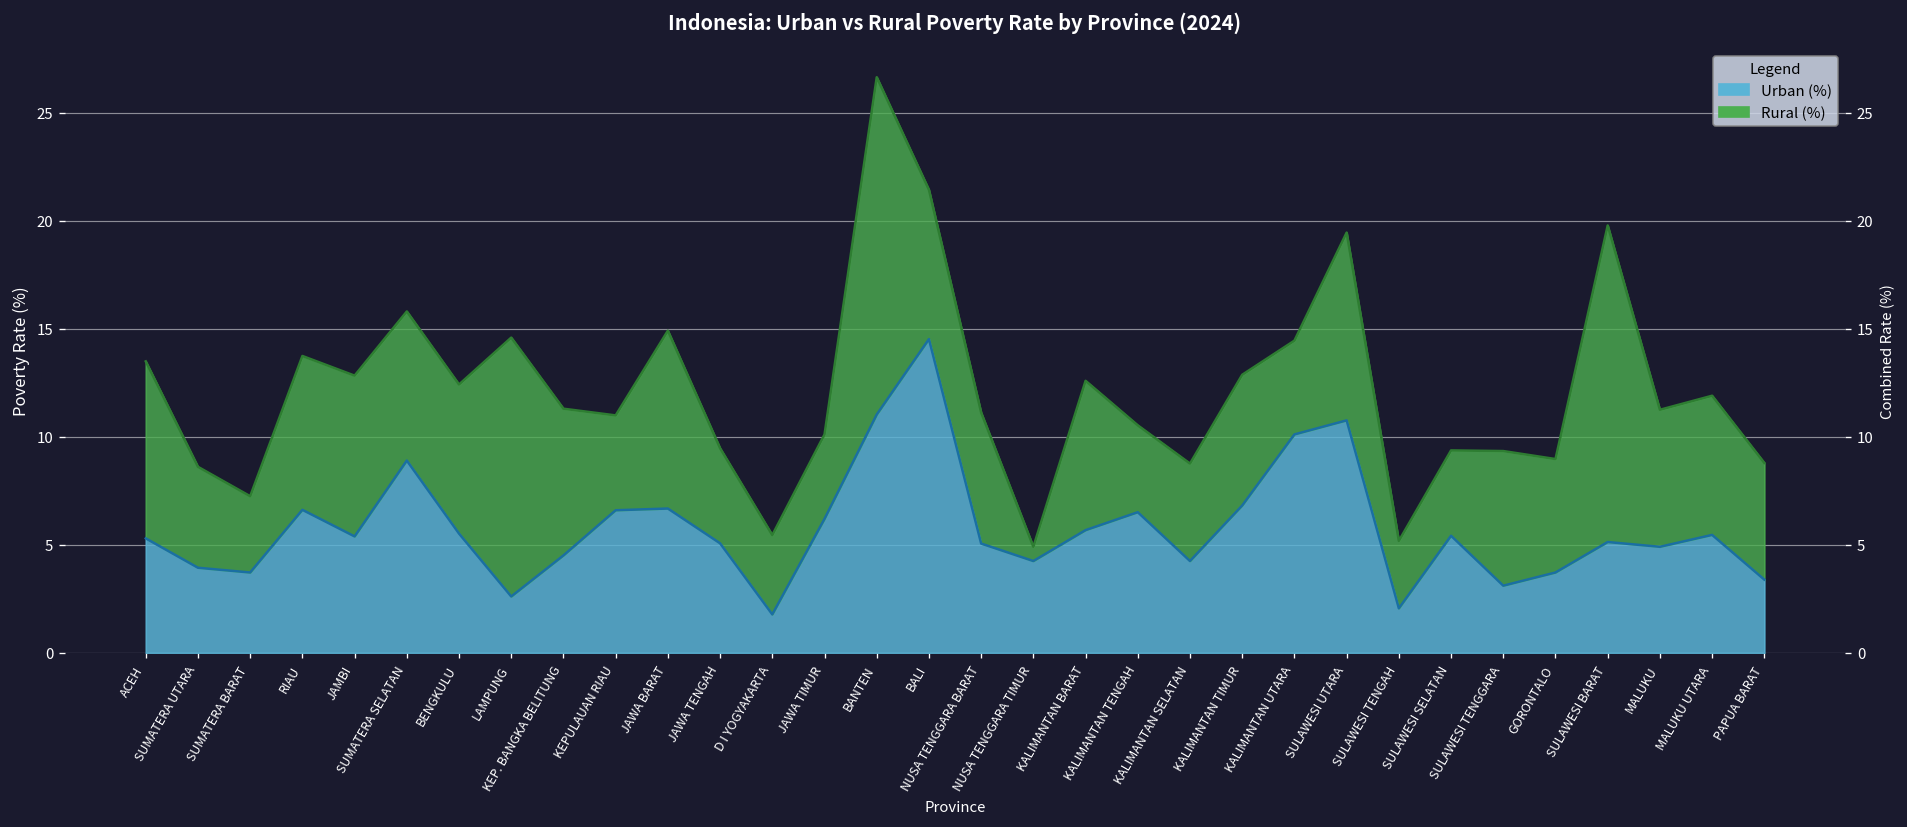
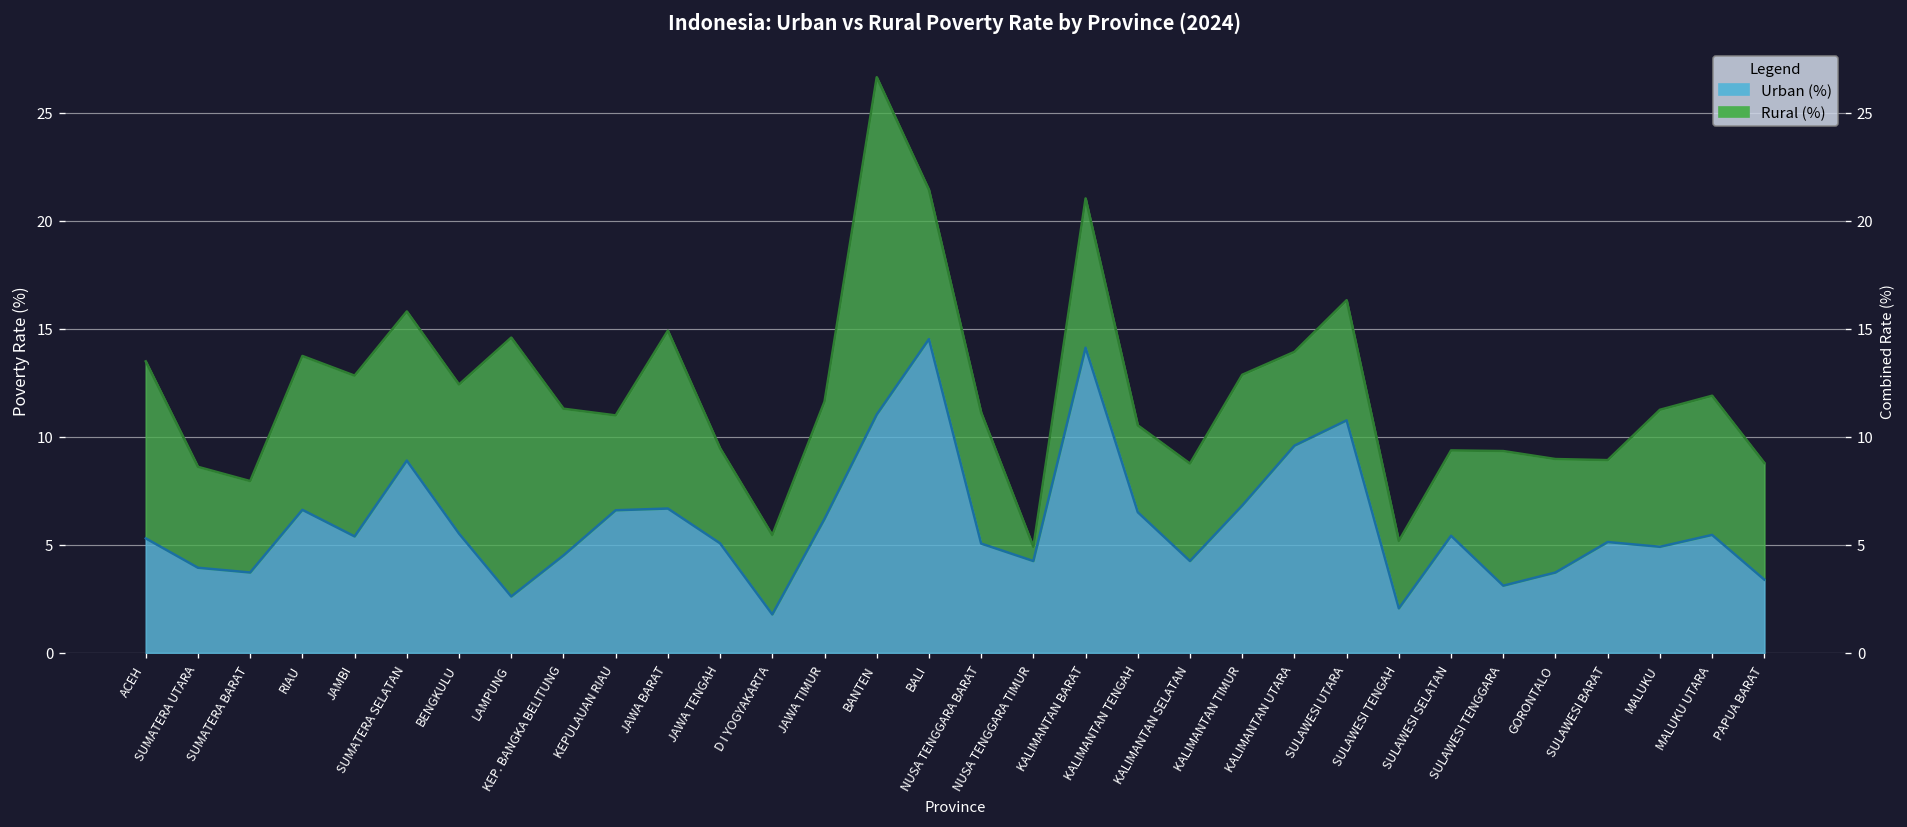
Rural (%), SUMATERA BARAT: 3.5 -> 4.2
Rural (%), JAWA TIMUR: 3.9 -> 5.4
Urban (%), KALIMANTAN BARAT: 5.7 -> 14.1
Urban (%), KALIMANTAN UTARA: 10.1 -> 9.6
Rural (%), SULAWESI UTARA: 8.7 -> 5.6
Rural (%), SULAWESI BARAT: 14.7 -> 3.8
